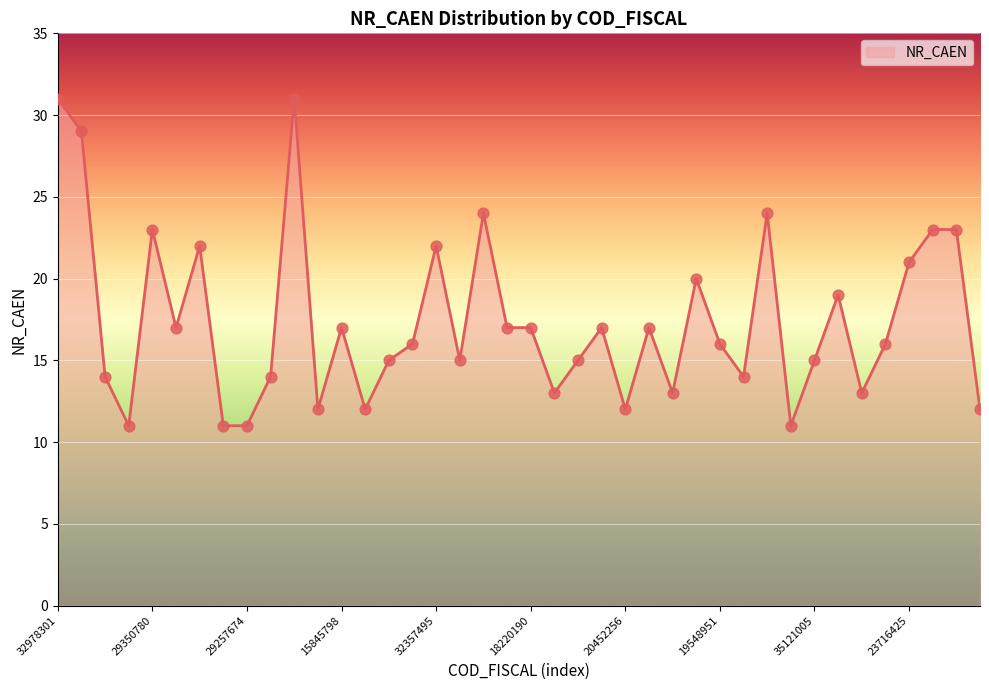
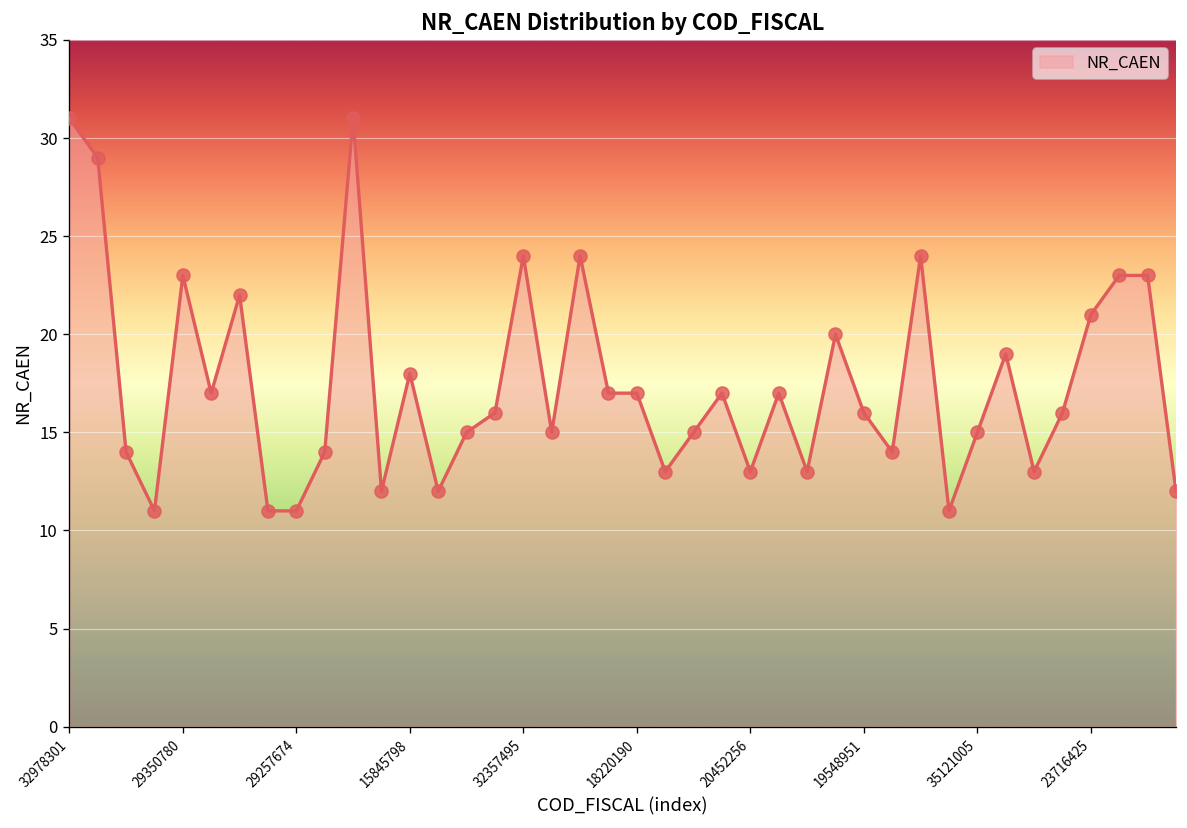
15845798: 17 -> 18
32357495: 22 -> 24
20452256: 12 -> 13
